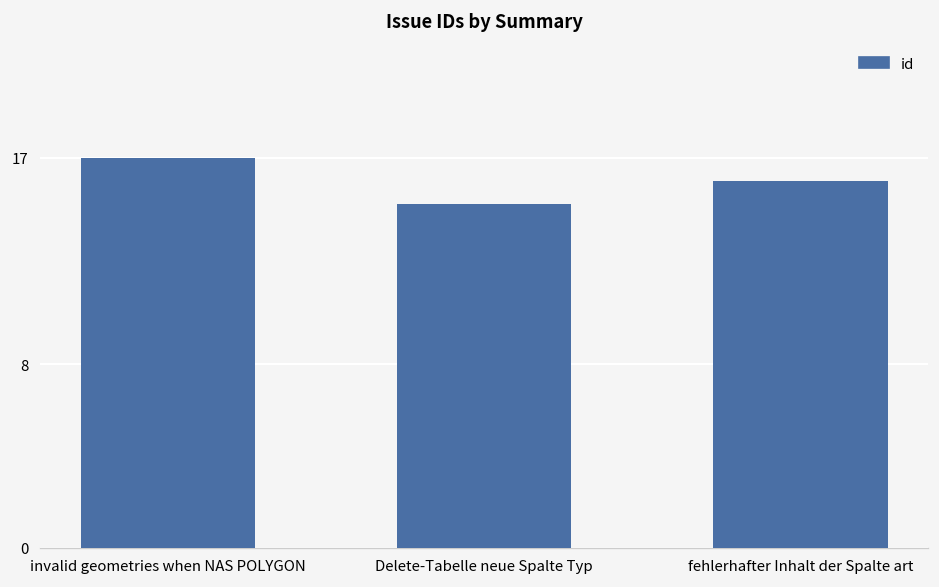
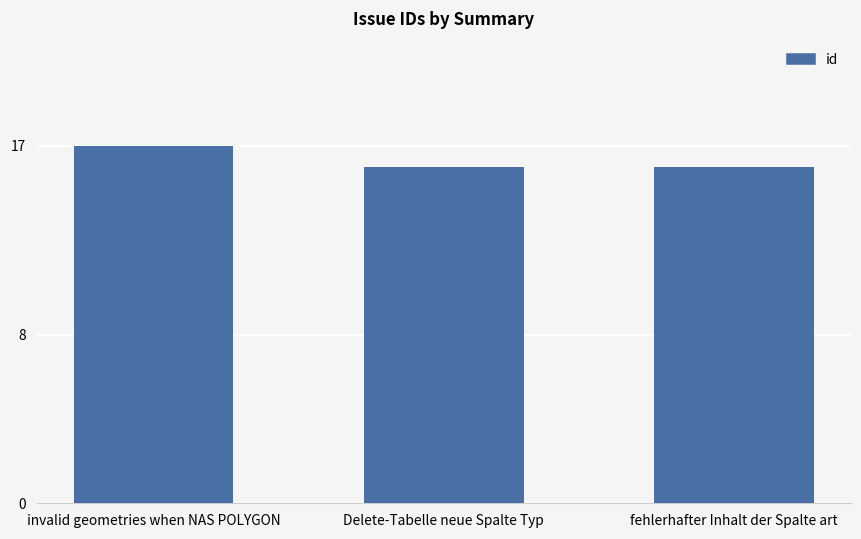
Delete-Tabelle neue Spalte Typ: 15 -> 16
